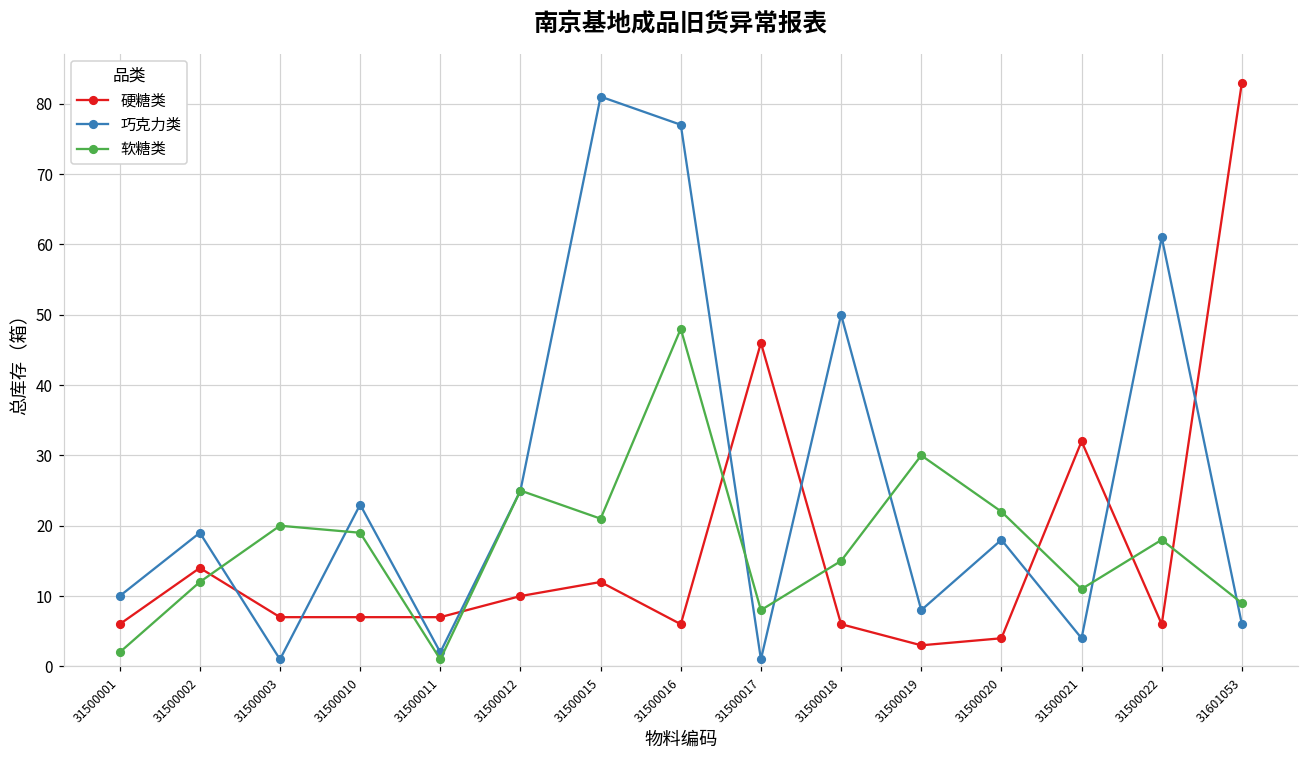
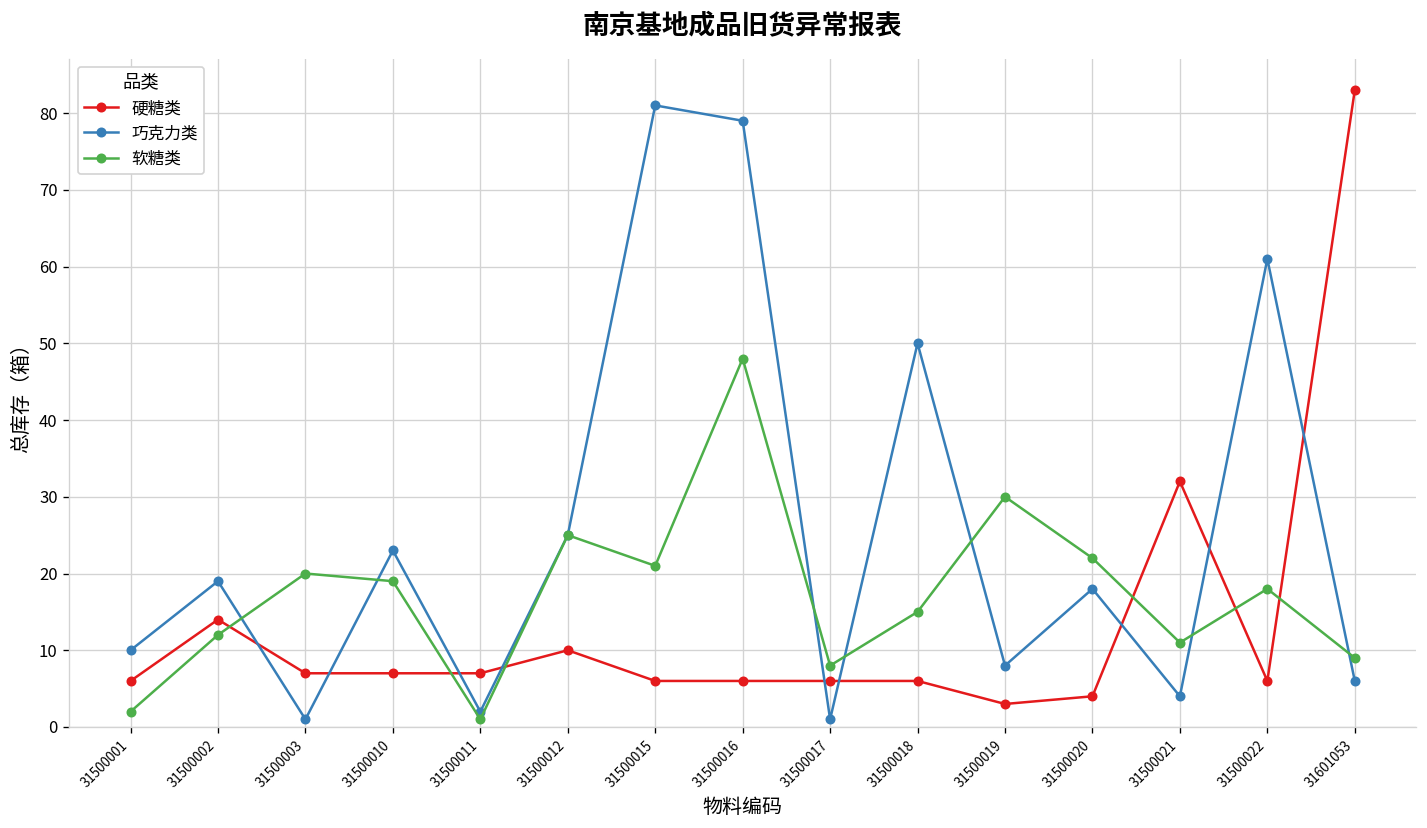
硬糖类, 31500015: 12 -> 6
巧克力类, 31500016: 77 -> 79
硬糖类, 31500017: 46 -> 6
